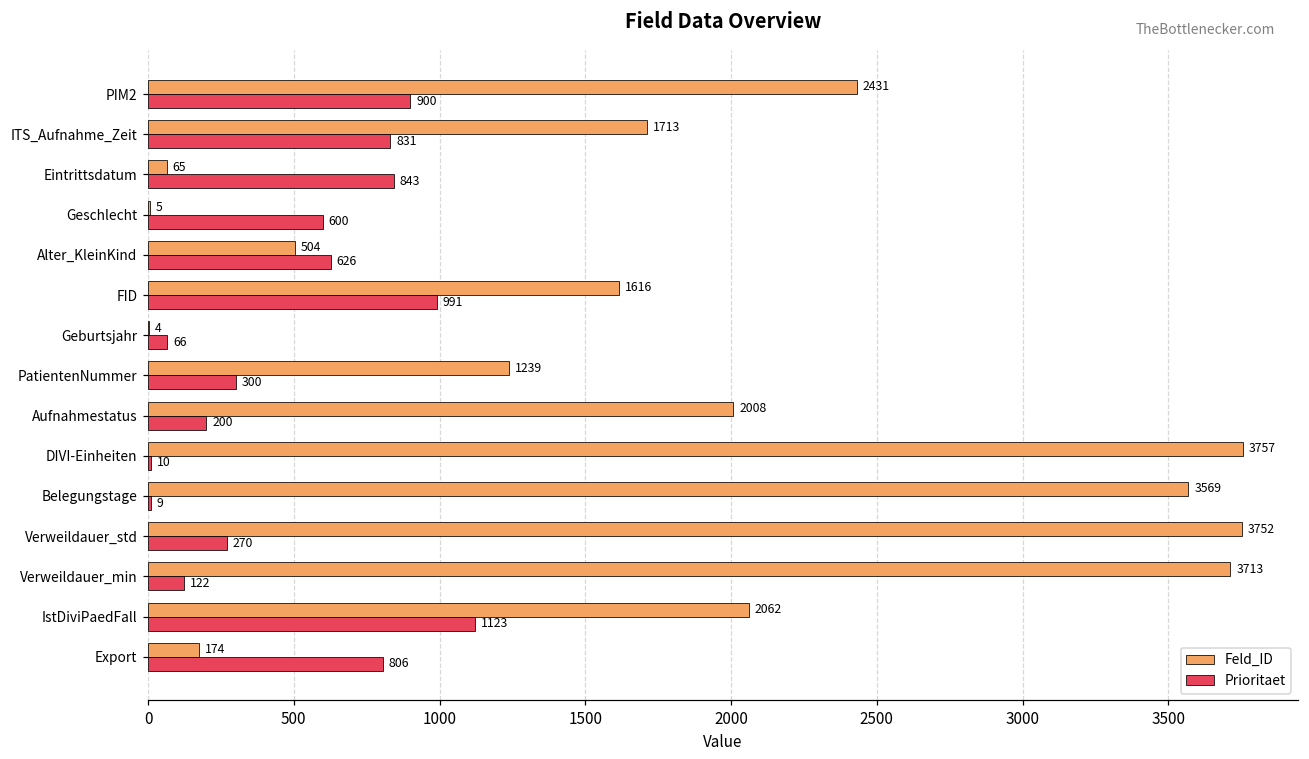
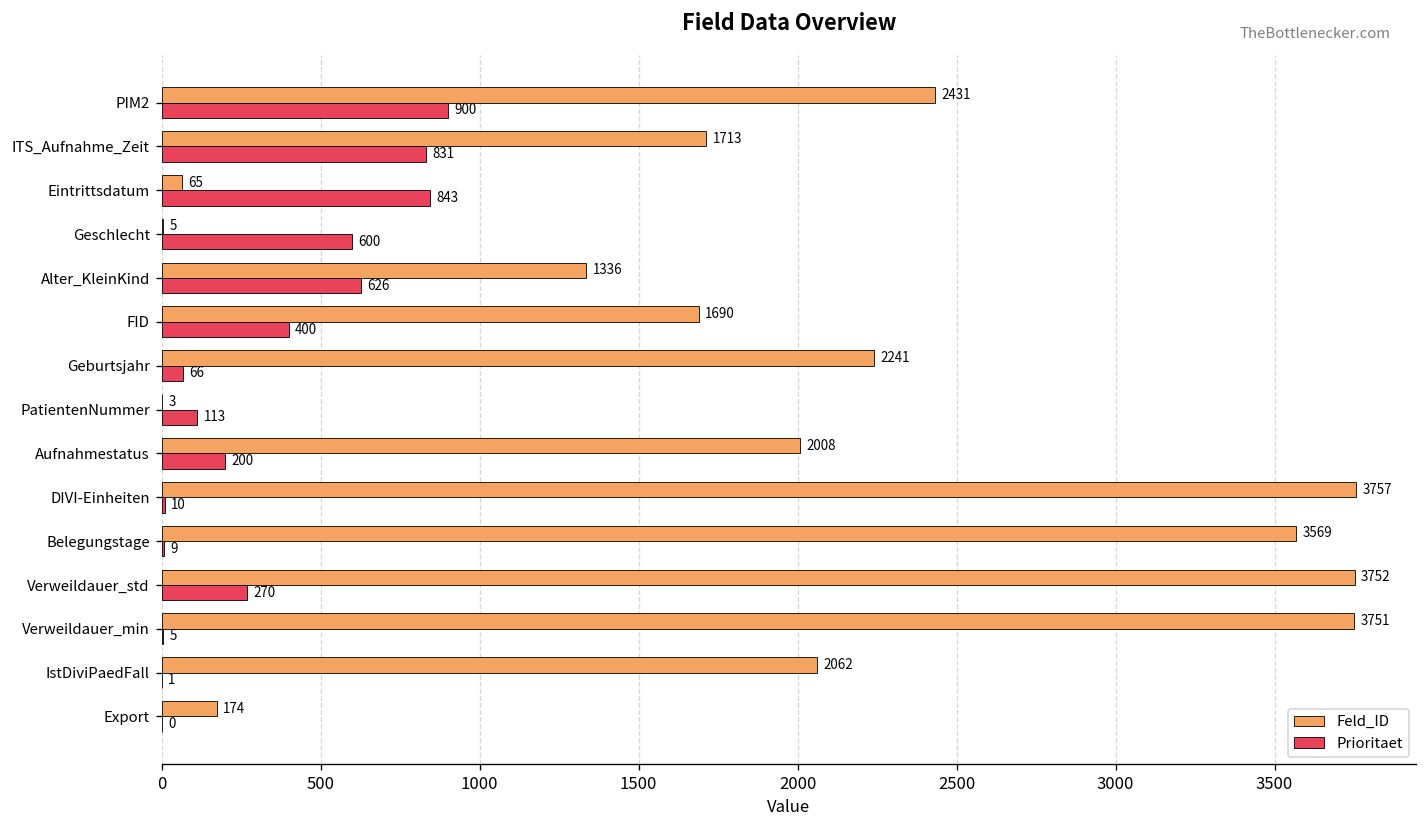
Feld_ID, Alter_KleinKind: 504 -> 1336
Feld_ID, FID: 1616 -> 1690
Prioritaet, FID: 991 -> 400
Feld_ID, Geburtsjahr: 4 -> 2241
Feld_ID, PatientenNummer: 1239 -> 3
Prioritaet, PatientenNummer: 300 -> 113
Feld_ID, Verweildauer_min: 3713 -> 3751
Prioritaet, Verweildauer_min: 122 -> 5
Prioritaet, IstDiviPaedFall: 1123 -> 1
Prioritaet, Export: 806 -> 0
